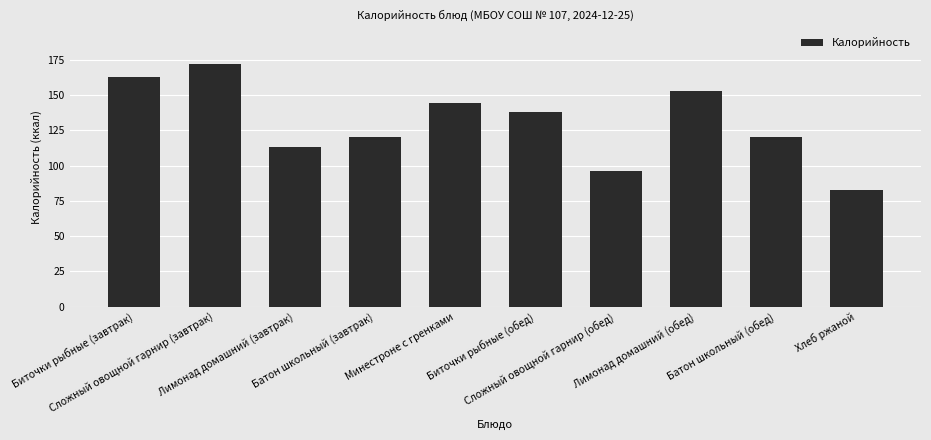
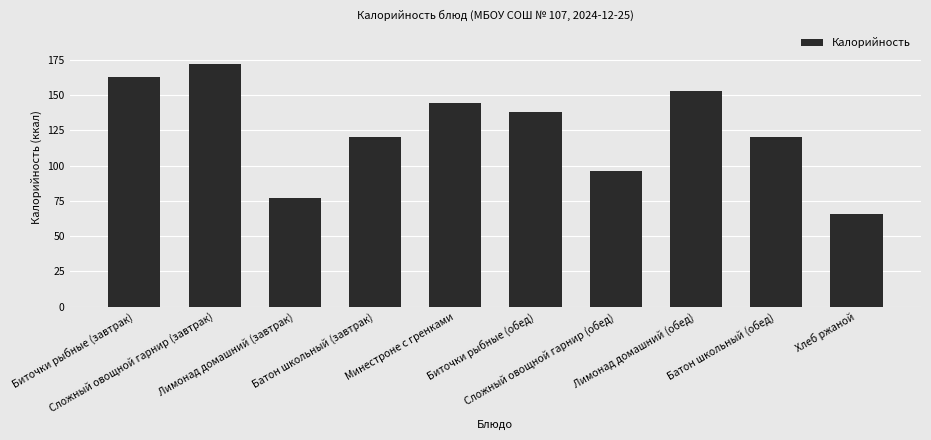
Лимонад домашний (завтрак): 113 -> 77
Хлеб ржаной: 83 -> 66
